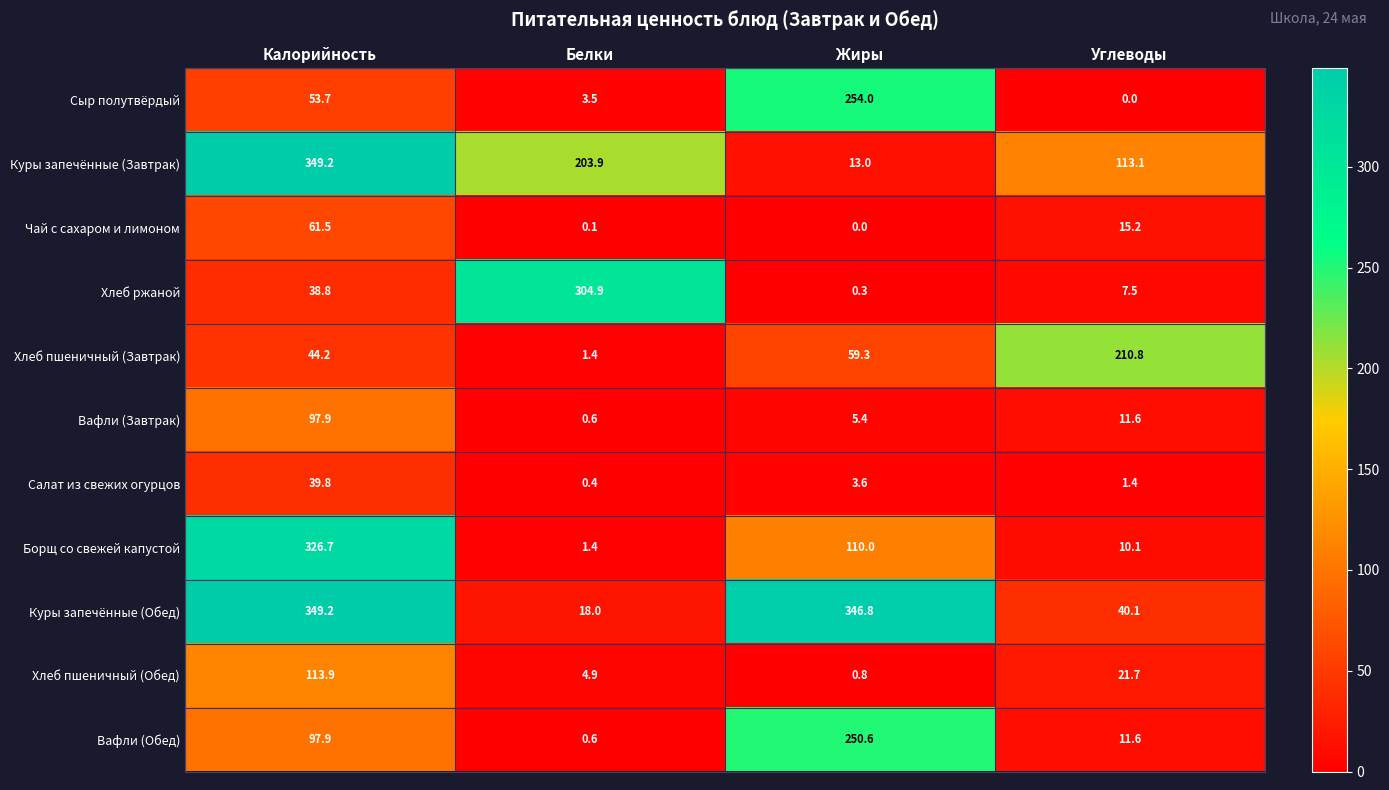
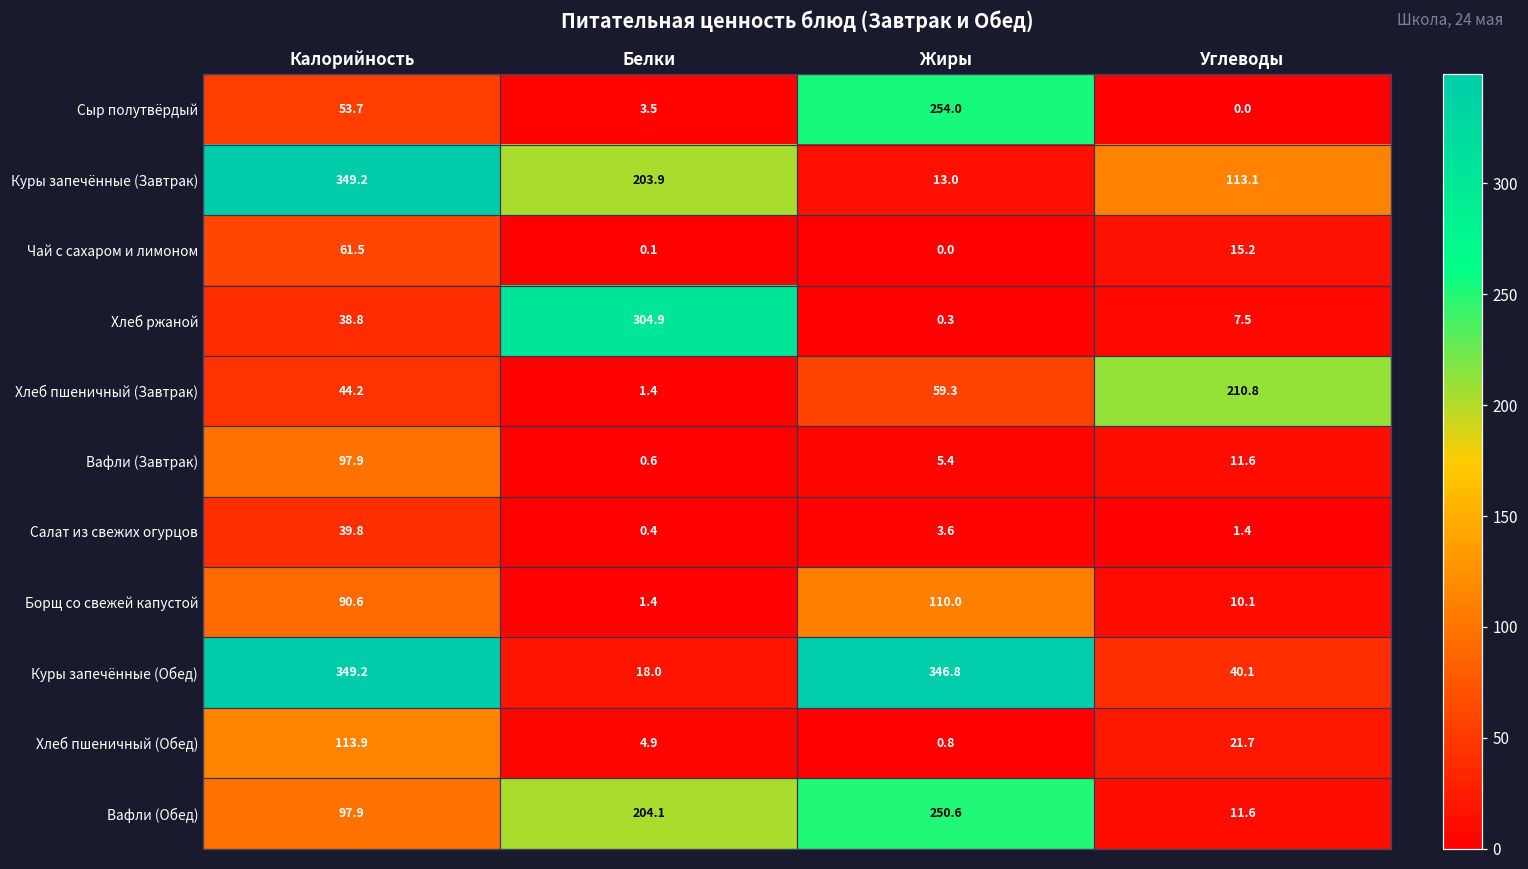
Борщ со свежей капустой, Калорийность: 326.7 -> 90.6
Вафли (Обед), Белки: 0.6 -> 204.1
